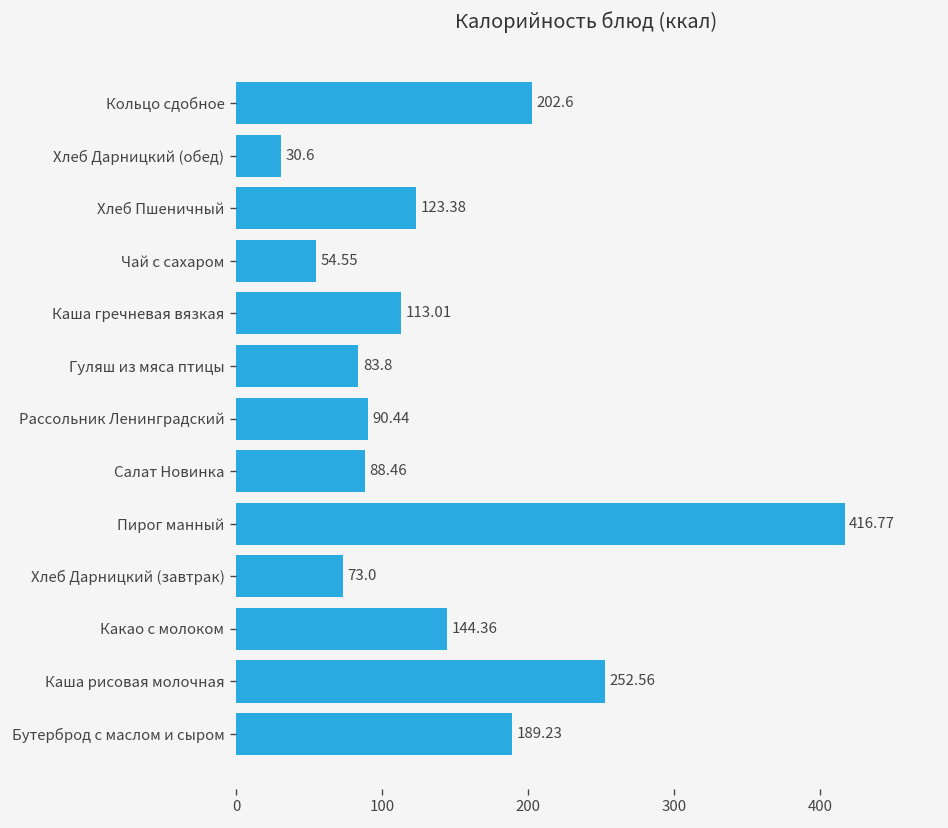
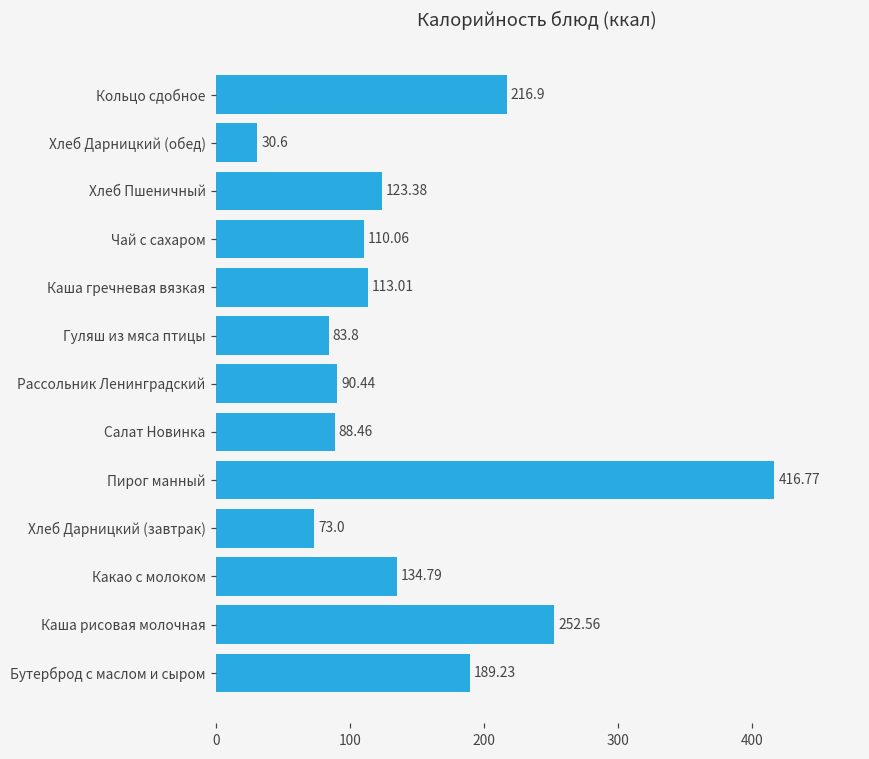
Кольцо сдобное: 202.6 -> 216.9
Чай с сахаром: 54.55 -> 110.06
Какао с молоком: 144.36 -> 134.79
